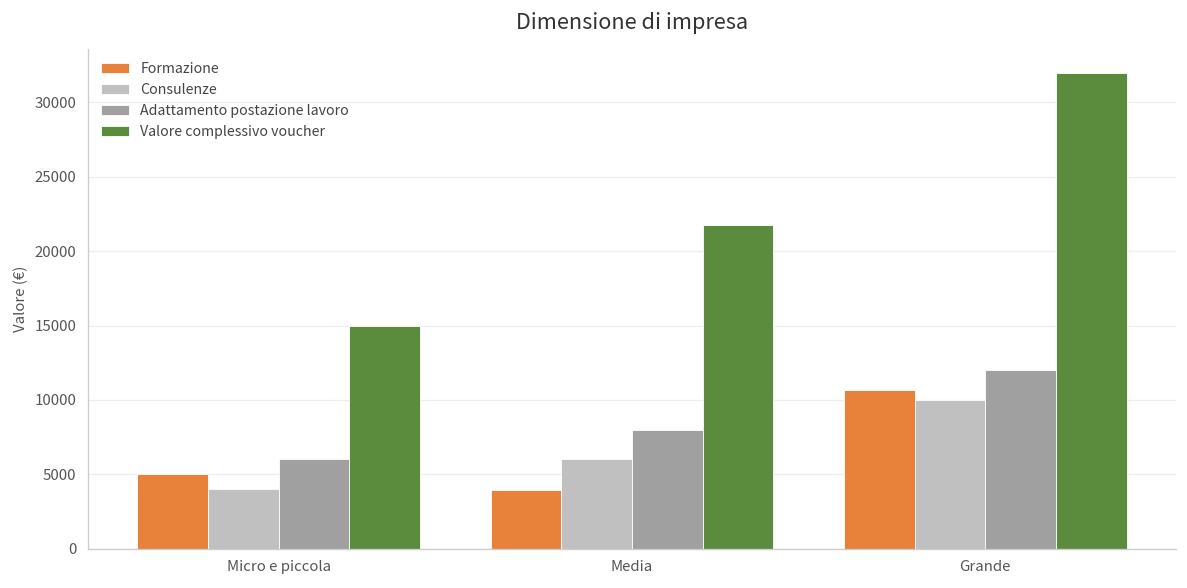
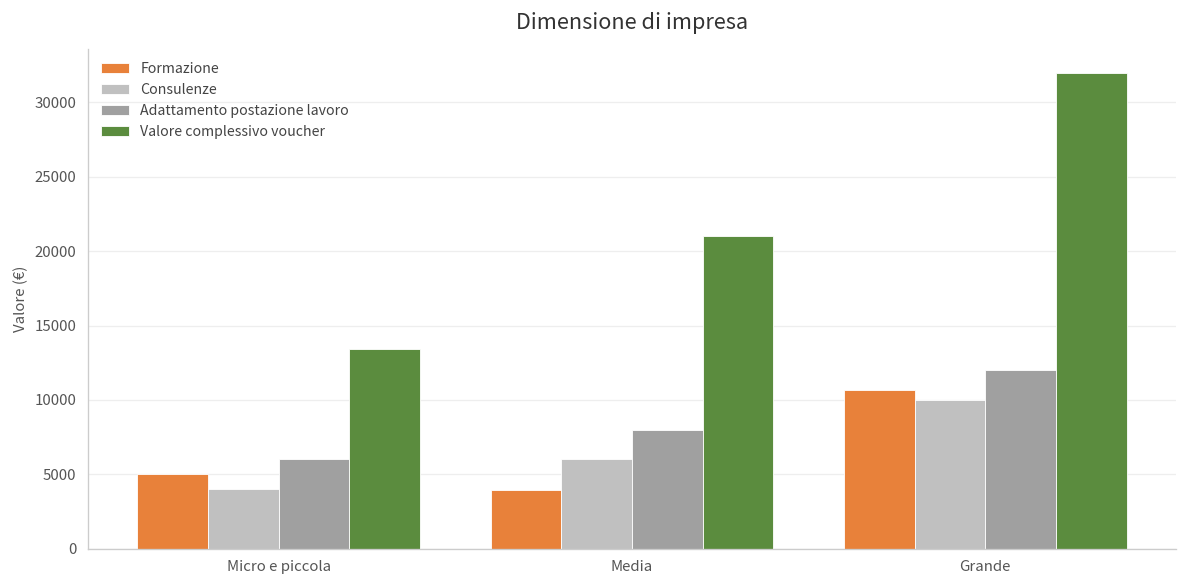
Valore complessivo voucher, Micro e piccola: 15000 -> 13400
Valore complessivo voucher, Media: 21800 -> 21000
